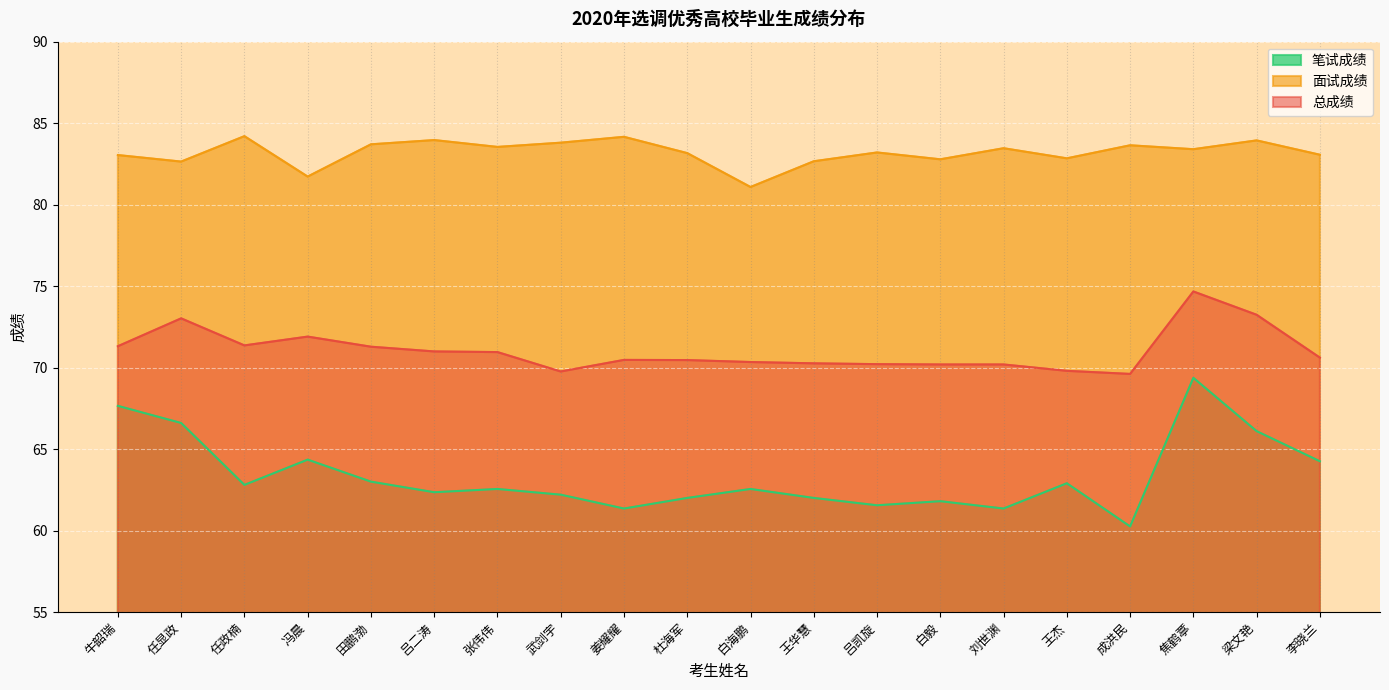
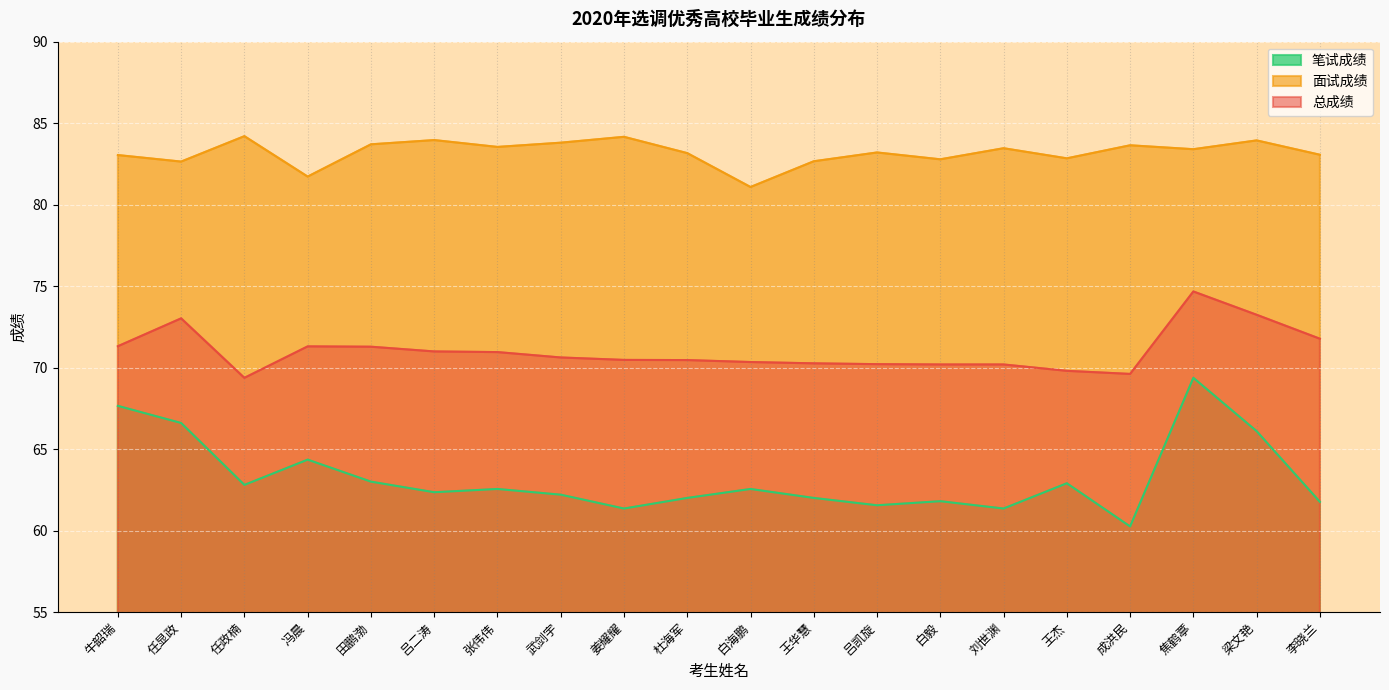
总成绩, 任政楠: 71.4 -> 69.4
总成绩, 冯晨: 71.9 -> 71.3
总成绩, 武剑宇: 69.8 -> 70.6
笔试成绩, 李晓兰: 64.3 -> 61.8
总成绩, 李晓兰: 70.6 -> 71.8
